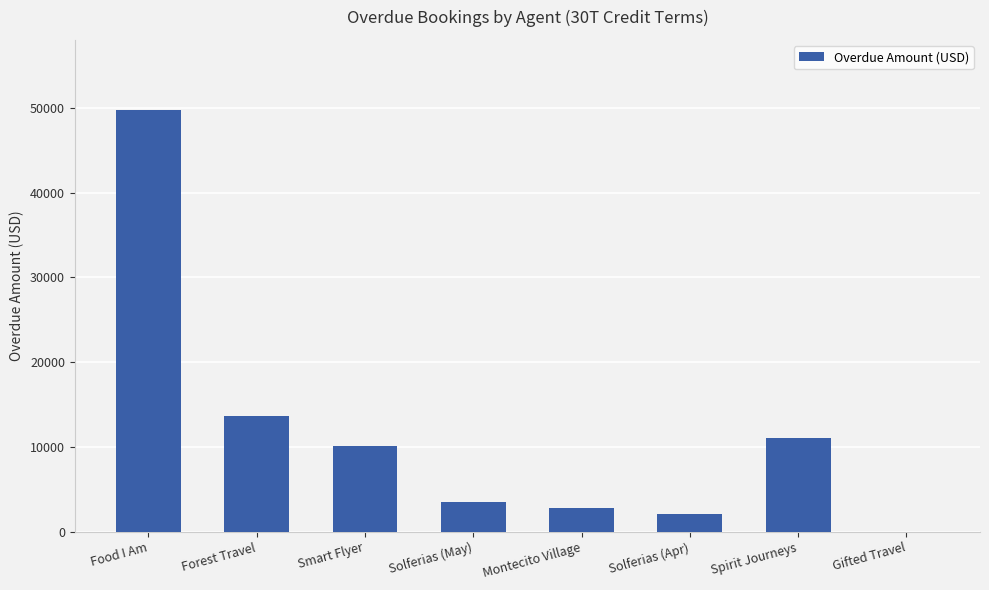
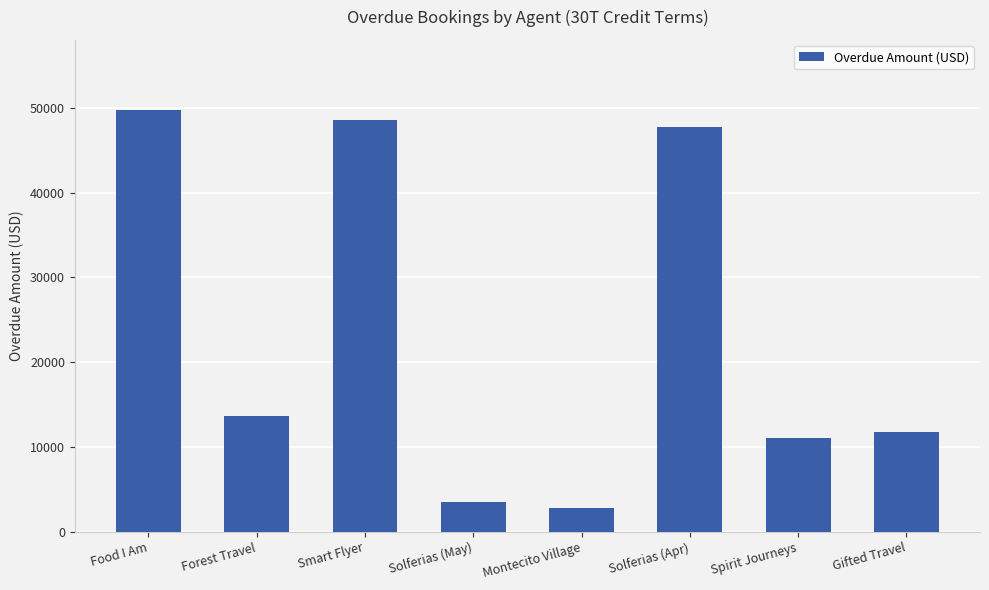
Smart Flyer: 10000 -> 49000
Solferias (Apr): 2000 -> 48000
Gifted Travel: 0 -> 12000
